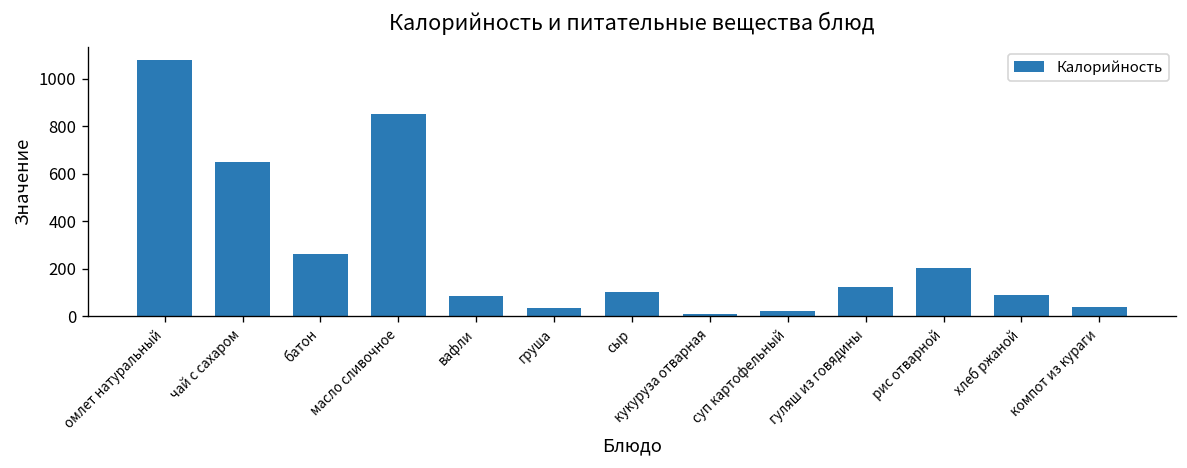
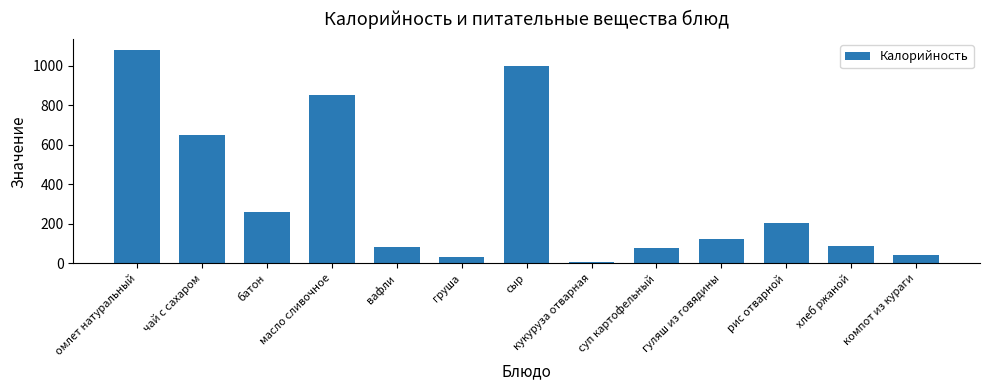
сыр: 100 -> 1000
суп картофельный: 20 -> 80
